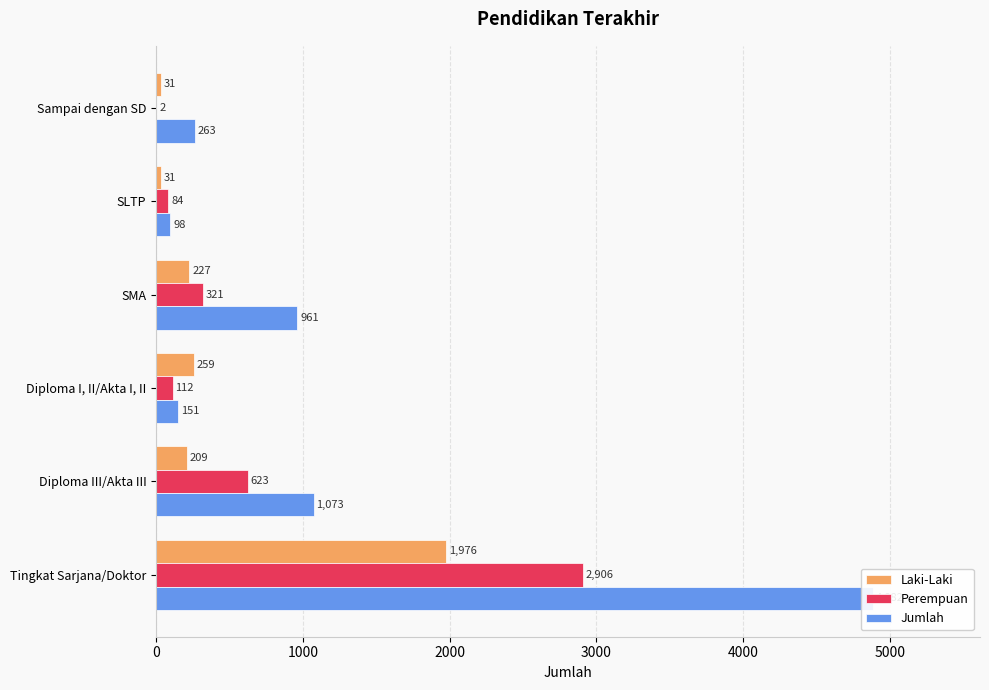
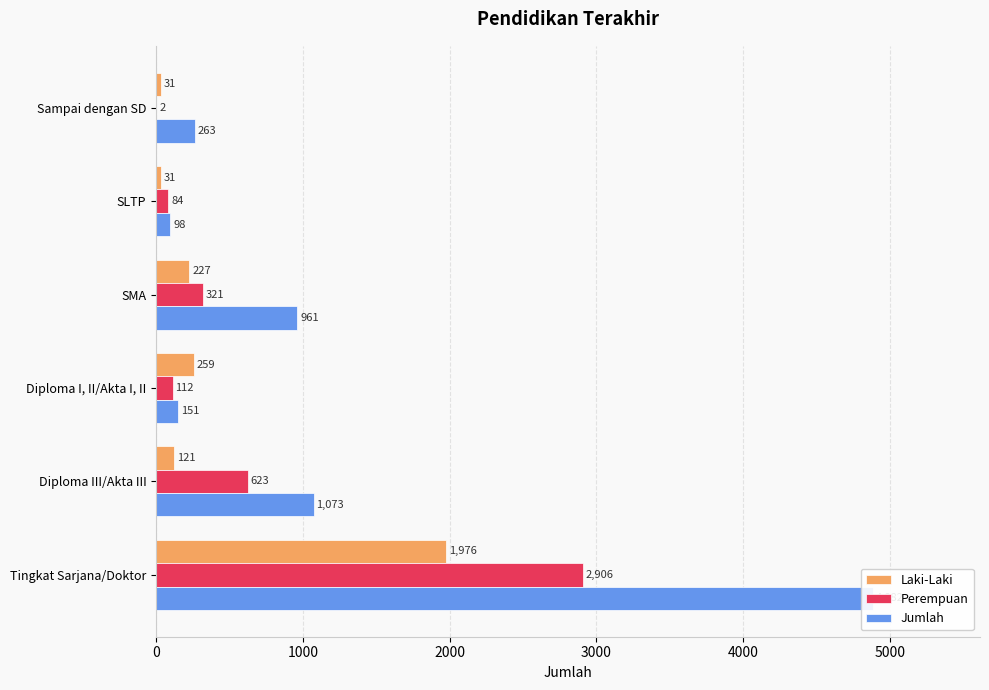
Laki-Laki, Diploma III/Akta III: 209 -> 121
